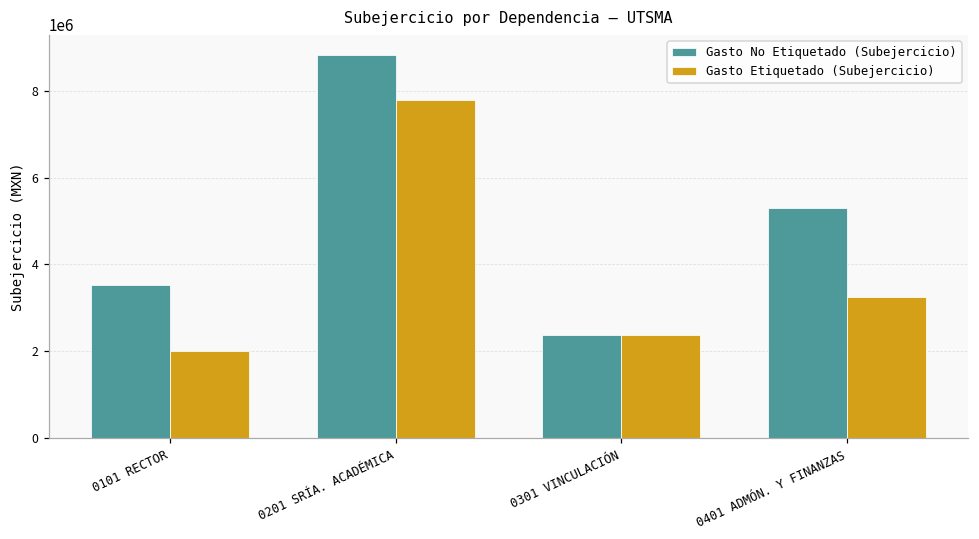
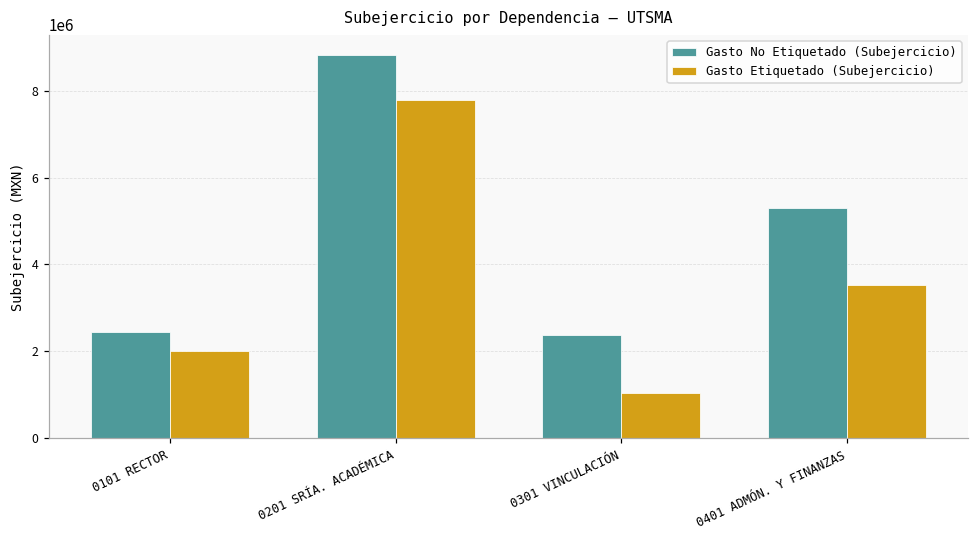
Gasto No Etiquetado (Subejercicio), 0101 RECTOR: 3500000 -> 2400000
Gasto Etiquetado (Subejercicio), 0301 VINCULACIÓN: 2400000 -> 1000000
Gasto Etiquetado (Subejercicio), 0401 ADMÓN. Y FINANZAS: 3300000 -> 3500000
